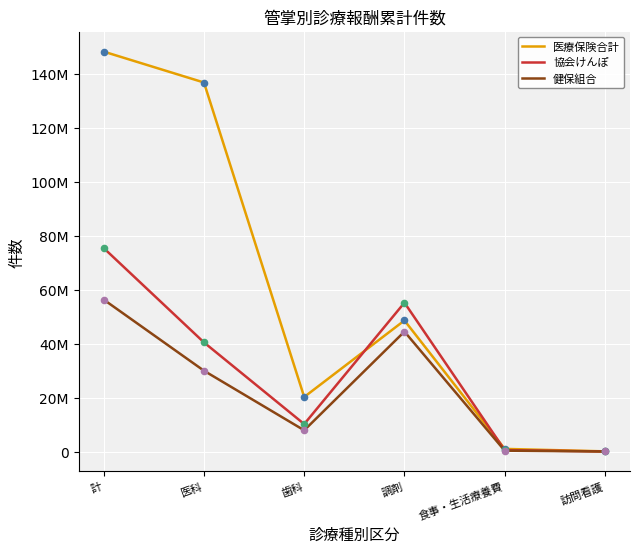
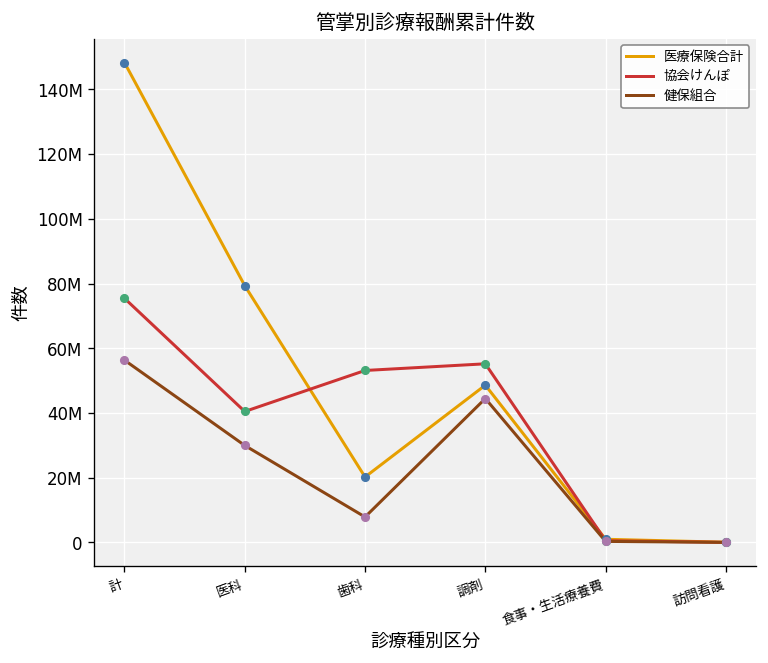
医療保険合計, 医科: 137000000 -> 79000000
協会けんぽ, 歯科: 10000000 -> 53000000
